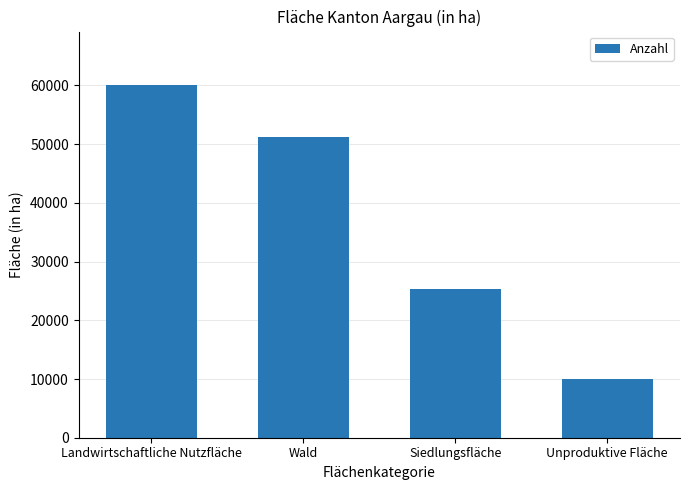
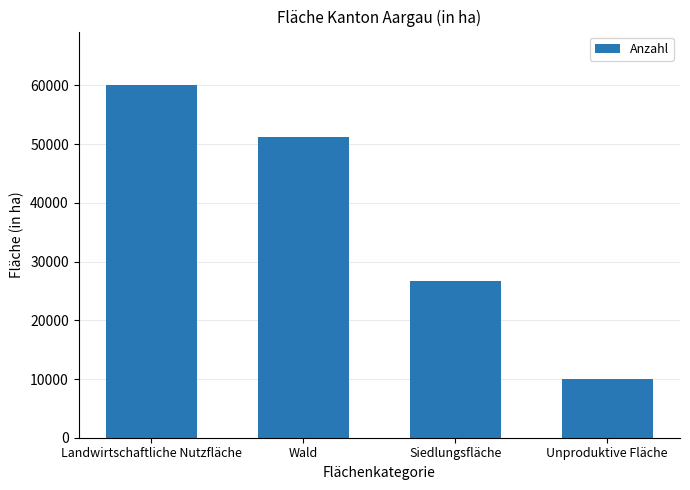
Siedlungsfläche: 25000 -> 27000
